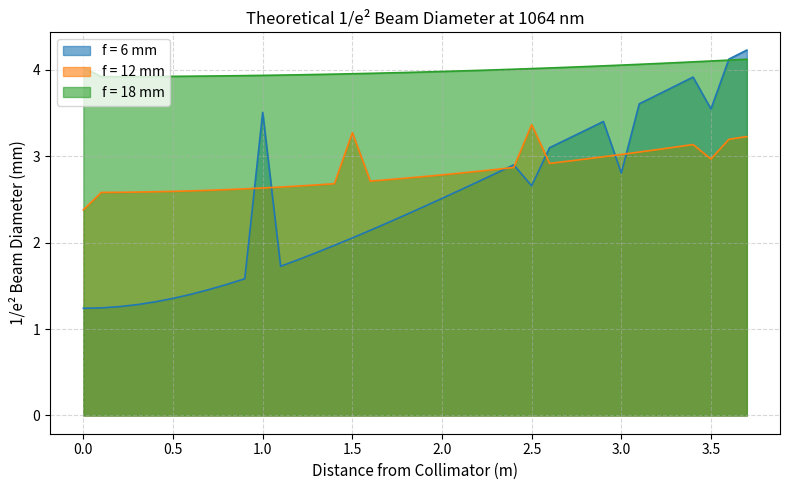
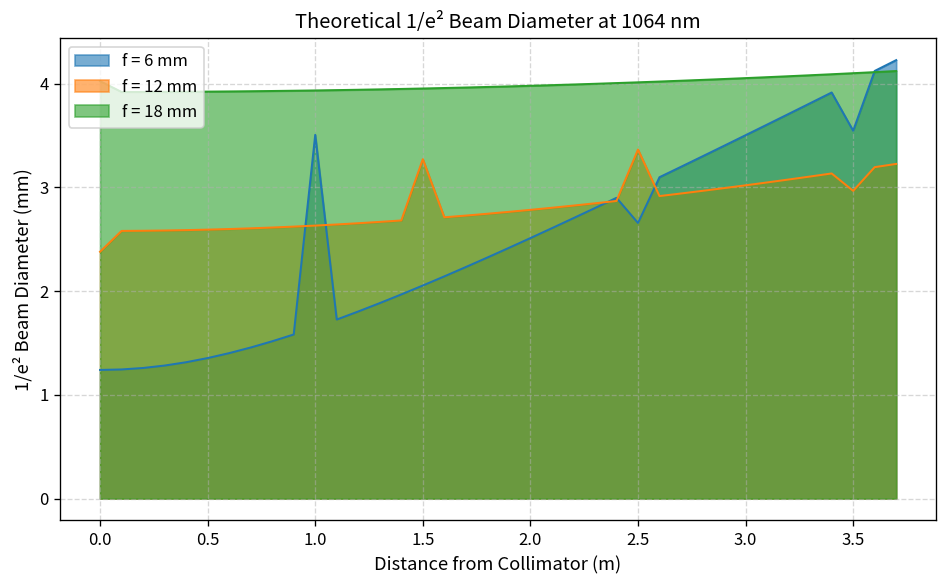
f = 6 mm, 3.0: 2.8 -> 3.5
